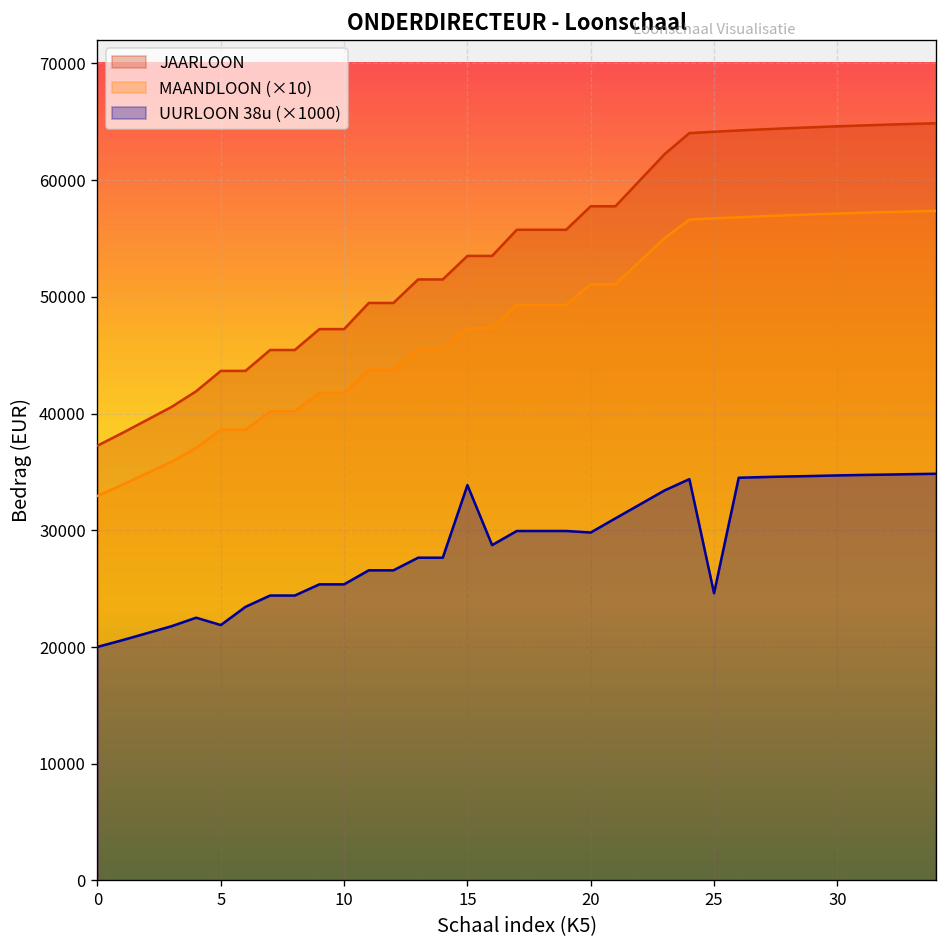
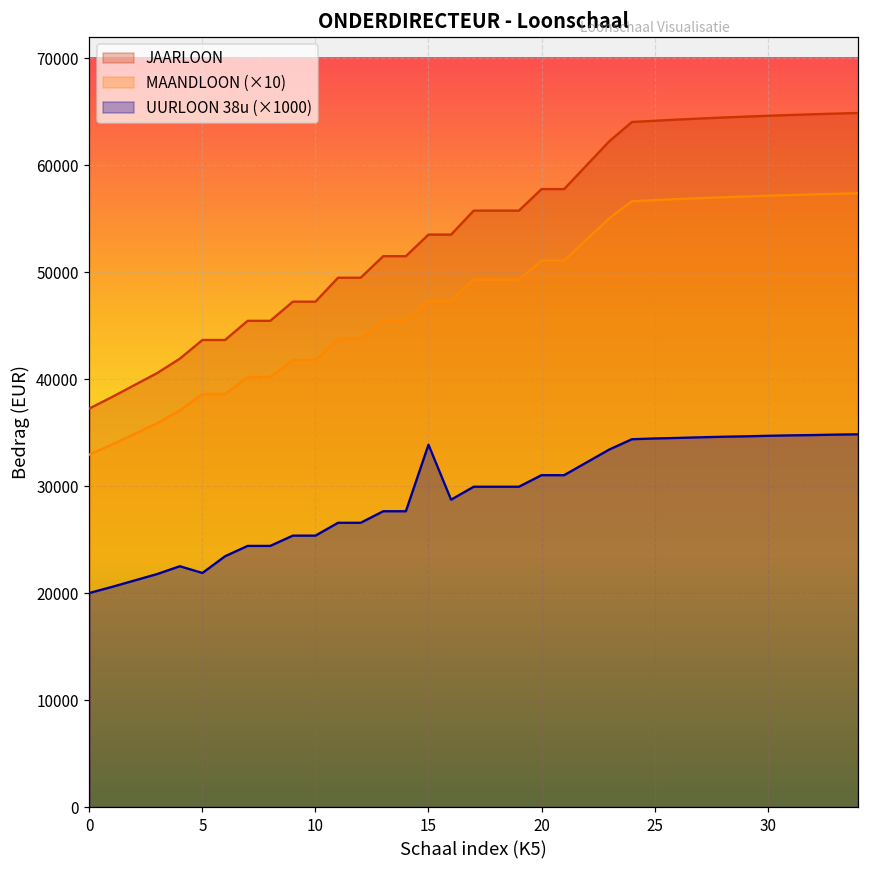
UURLOON 38u (×1000), 20: 30000 -> 31000
UURLOON 38u (×1000), 25: 25000 -> 34000
